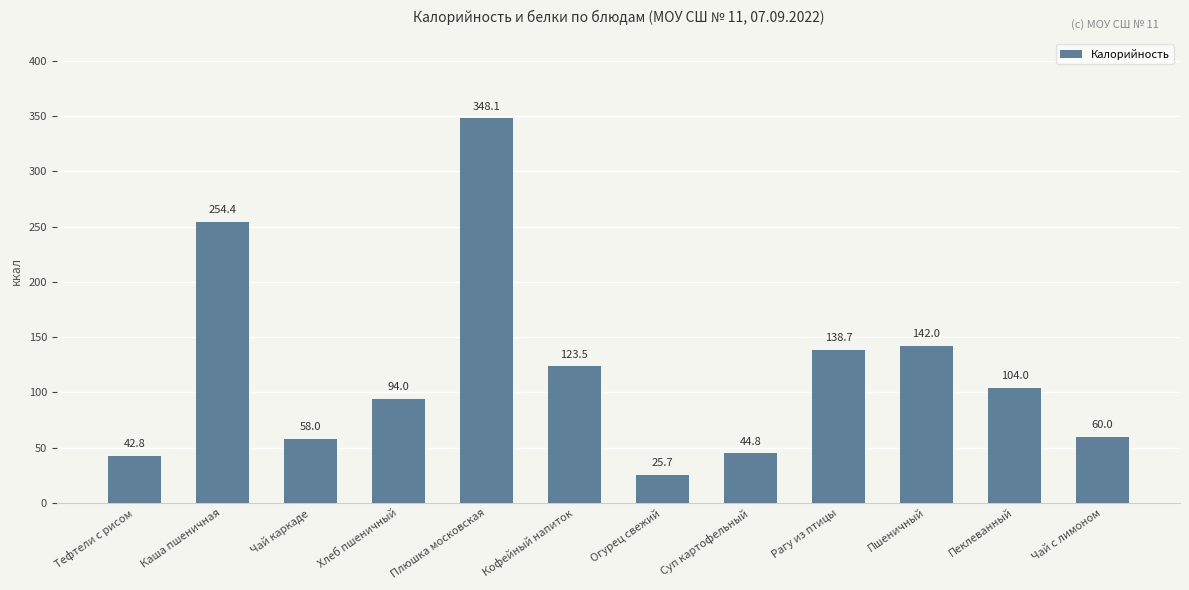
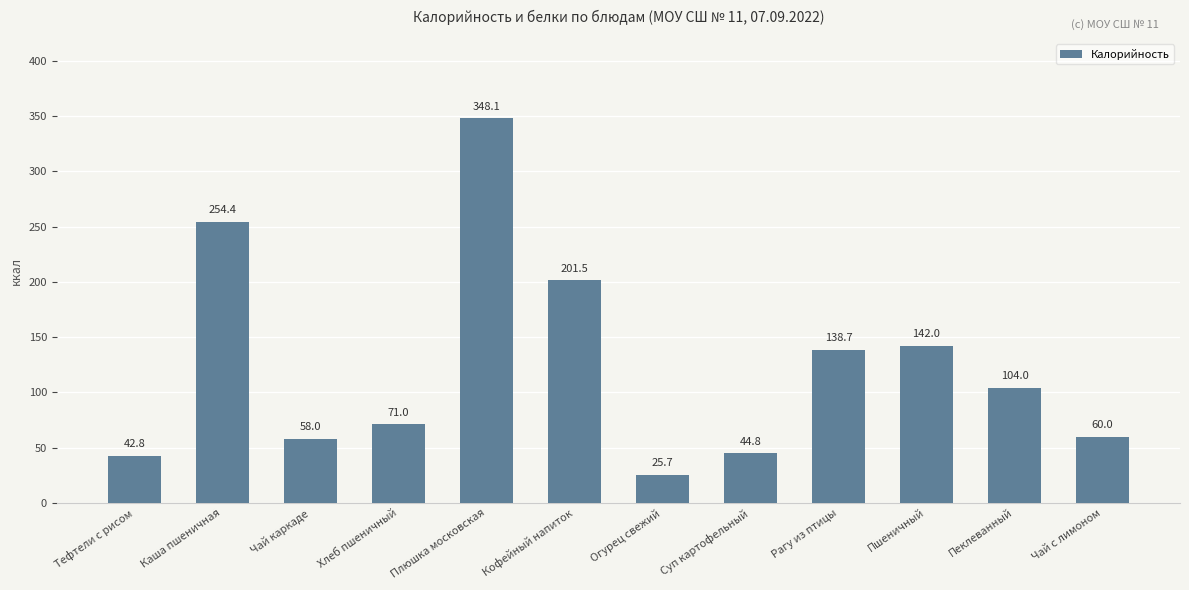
Хлеб пшеничный: 94.0 -> 71.0
Кофейный напиток: 123.5 -> 201.5
